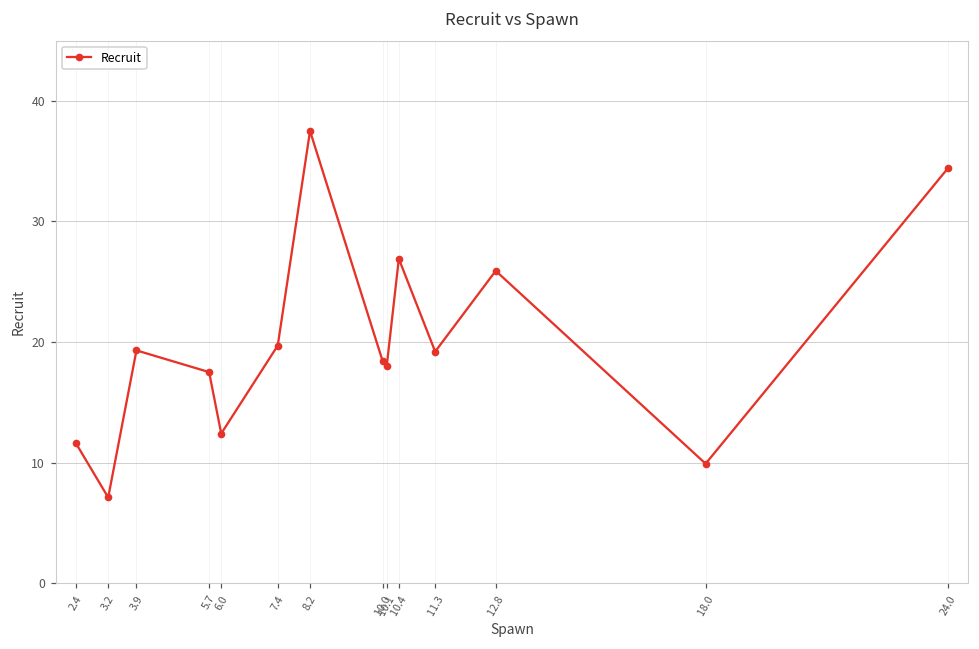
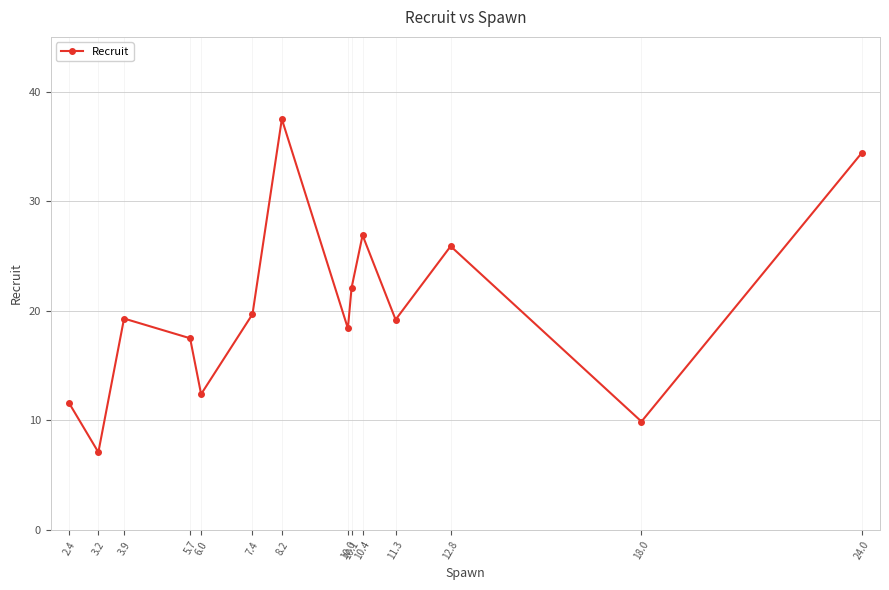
10.1: 18.0 -> 22.1
